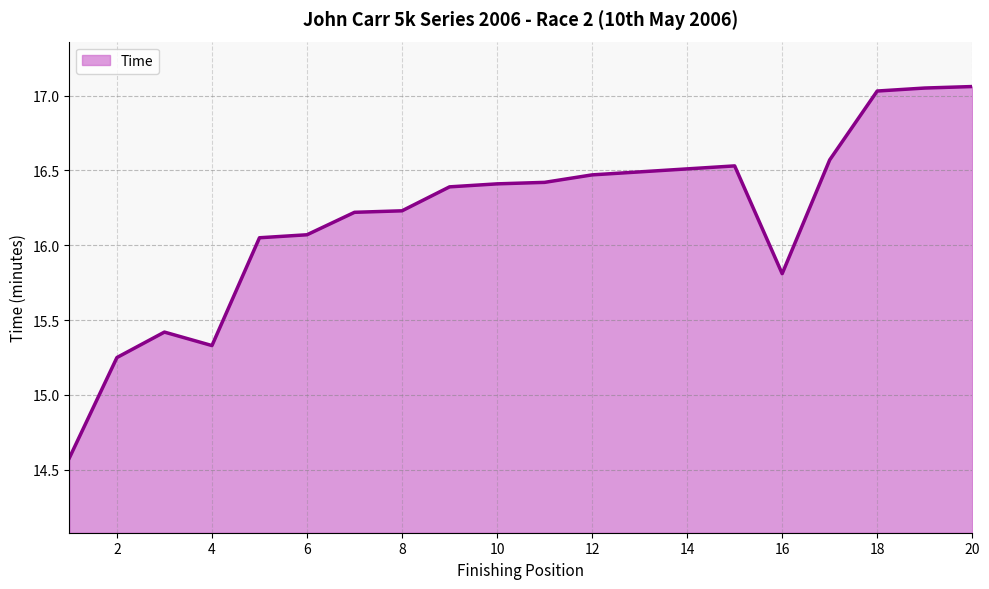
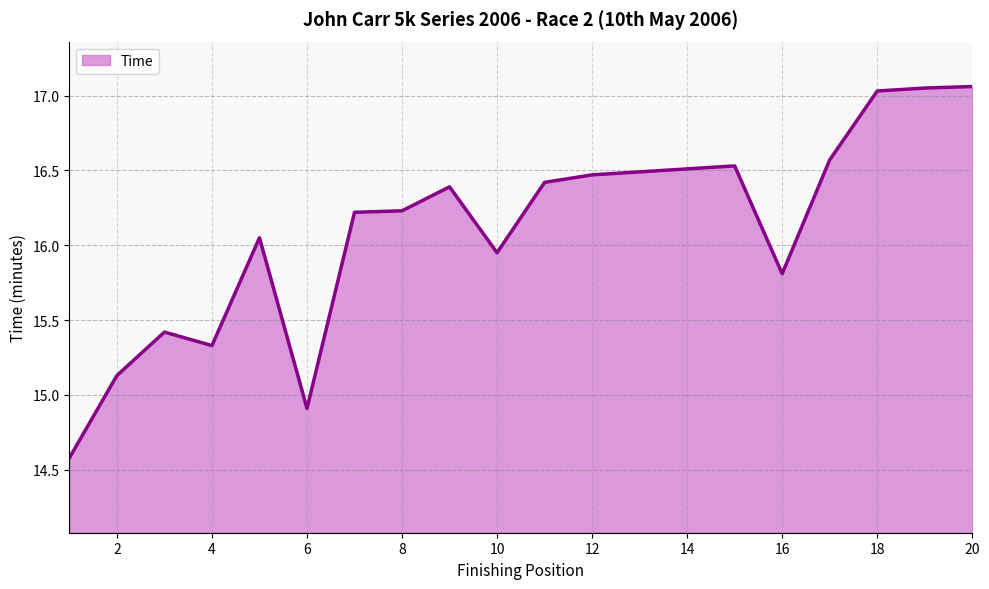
2: 15.25 -> 15.13
6: 16.07 -> 14.91
10: 16.41 -> 15.95
